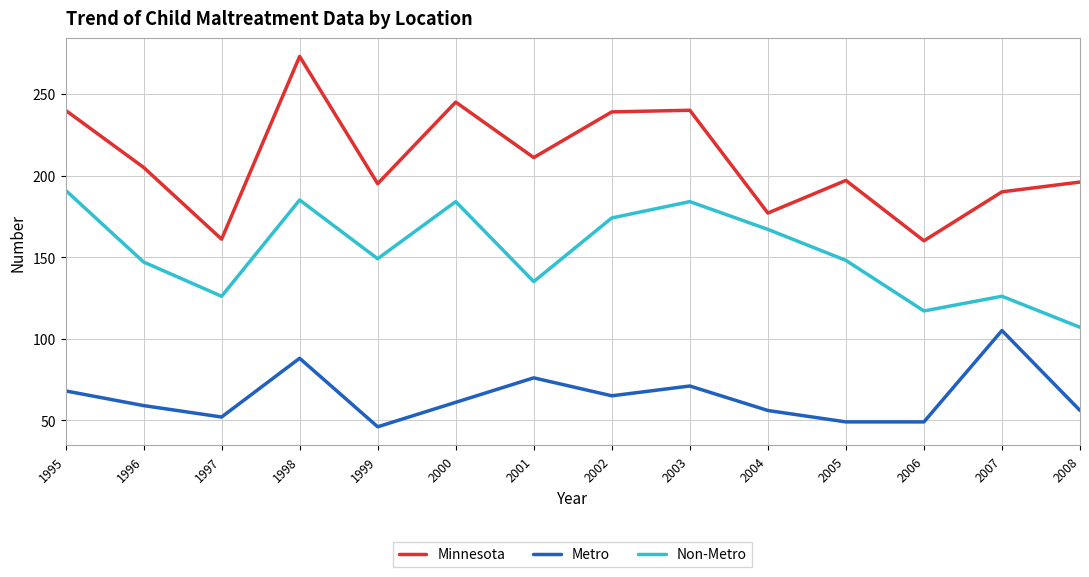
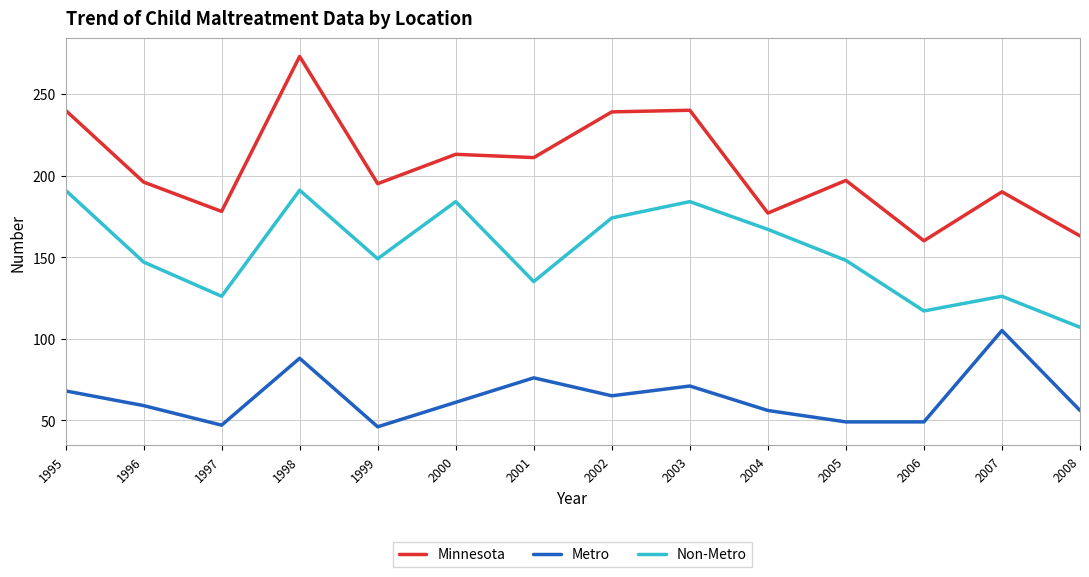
Minnesota, 1996: 205 -> 196
Minnesota, 1997: 161 -> 178
Metro, 1997: 52 -> 47
Non-Metro, 1998: 185 -> 191
Minnesota, 2000: 245 -> 213
Minnesota, 2008: 196 -> 163
